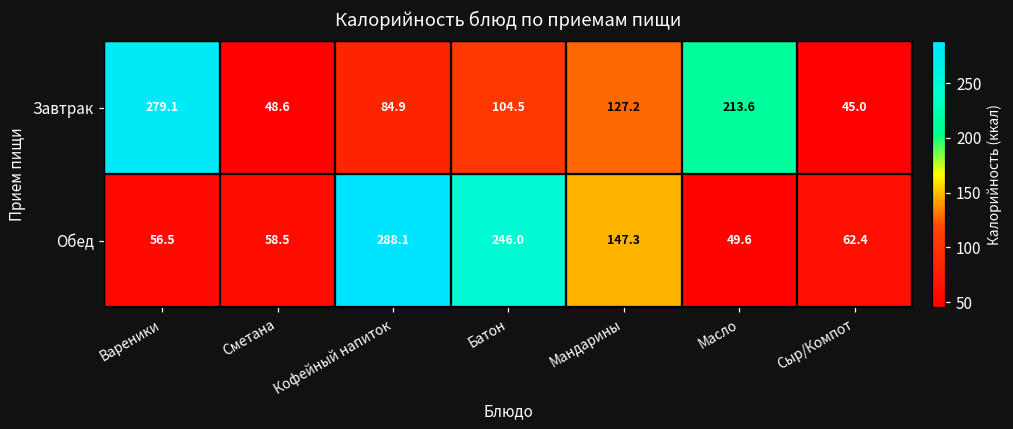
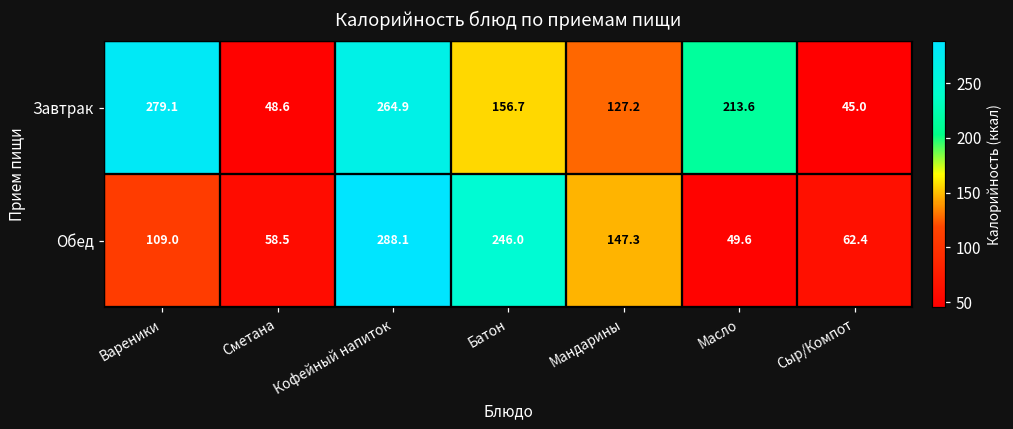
Завтрак, Кофейный напиток: 84.9 -> 264.9
Завтрак, Батон: 104.5 -> 156.7
Обед, Вареники: 56.5 -> 109.0
